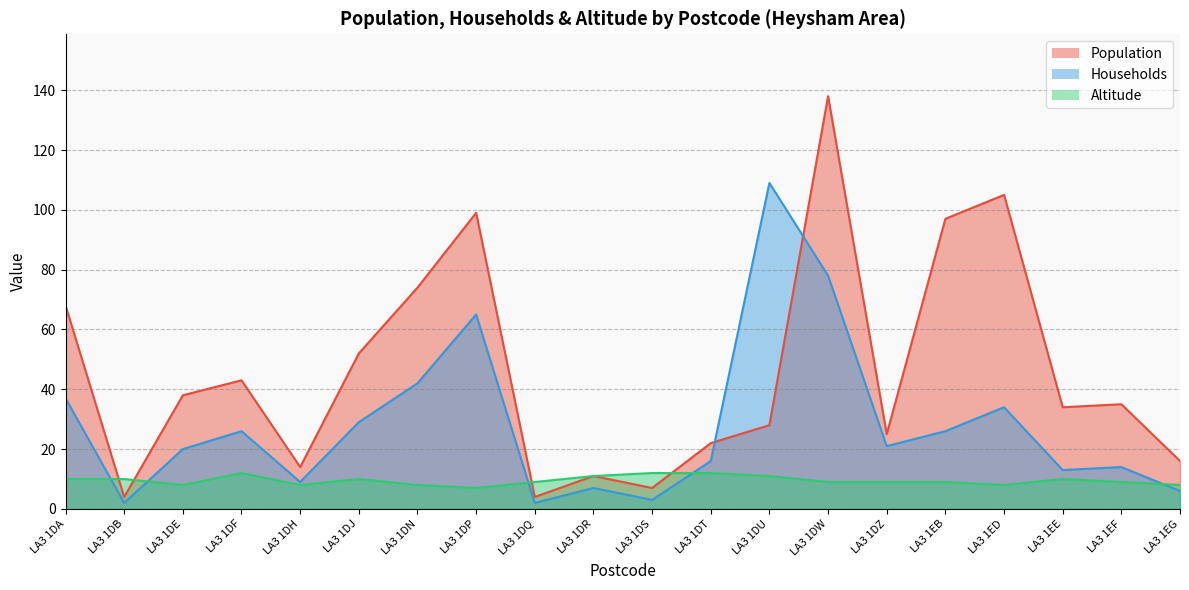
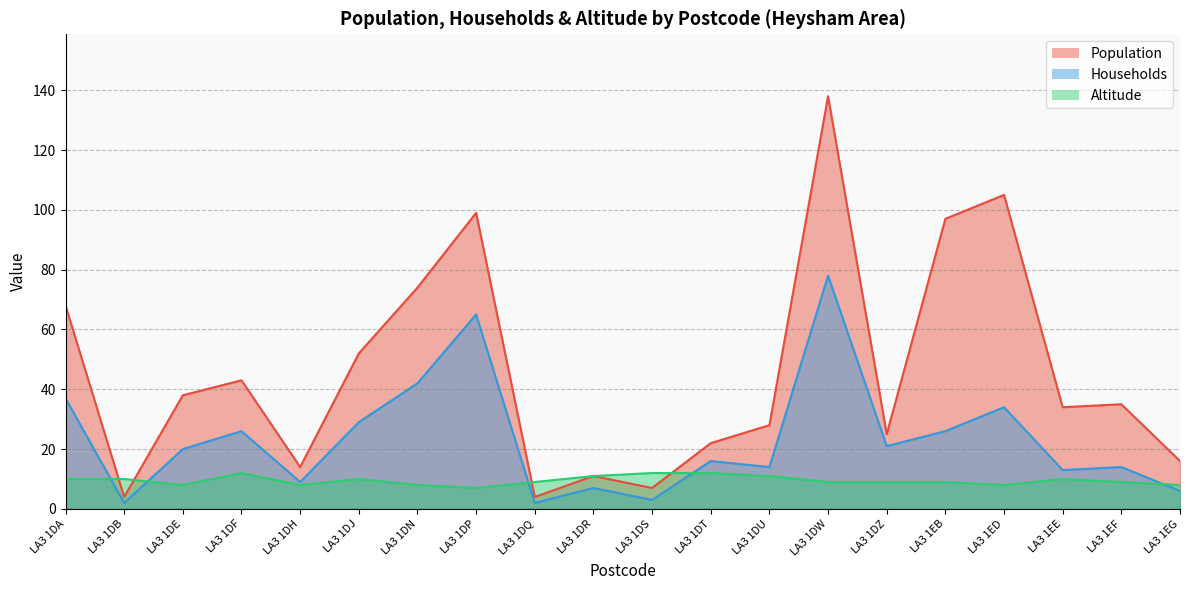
Households, LA3 1DU: 109 -> 14
